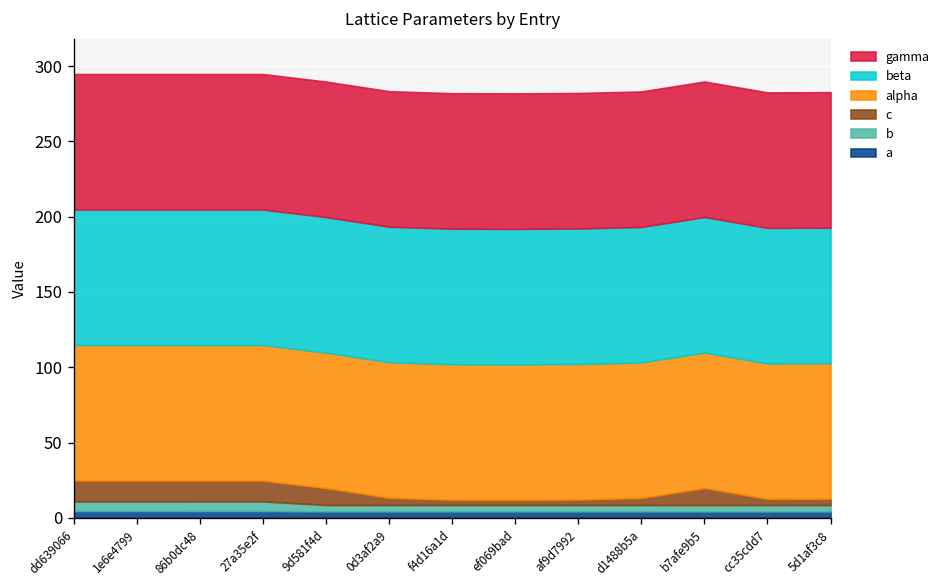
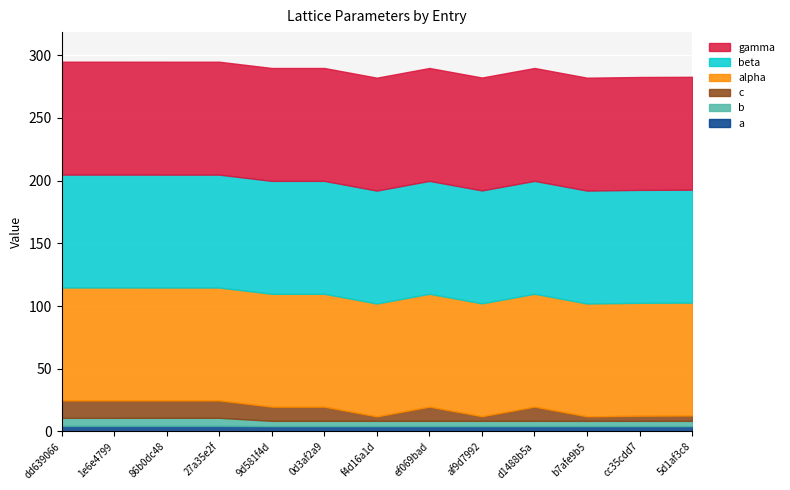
c, 0d3af2a9: 5 -> 11
c, ef069bad: 3 -> 11
c, d1488b5a: 5 -> 11
c, b7afe9b5: 11 -> 4
